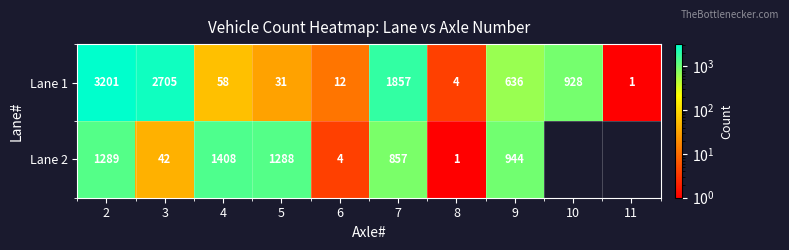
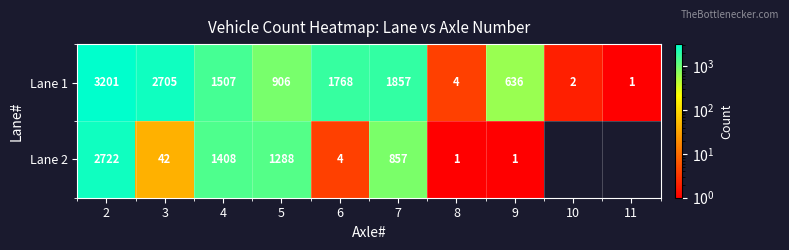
Lane 1, 4: 58 -> 1507
Lane 1, 5: 31 -> 906
Lane 1, 6: 12 -> 1768
Lane 1, 10: 928 -> 2
Lane 2, 2: 1289 -> 2722
Lane 2, 9: 944 -> 1
